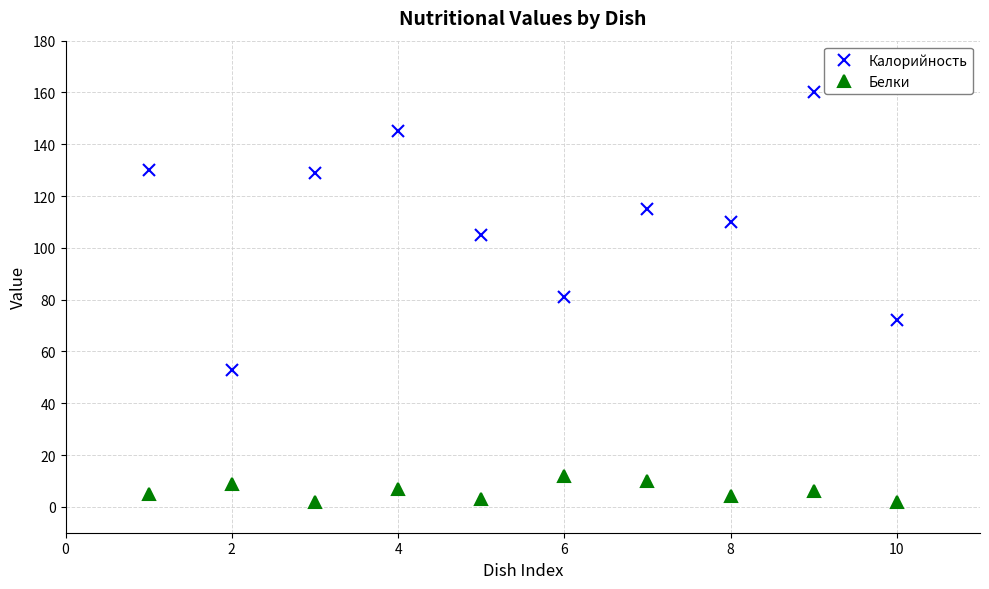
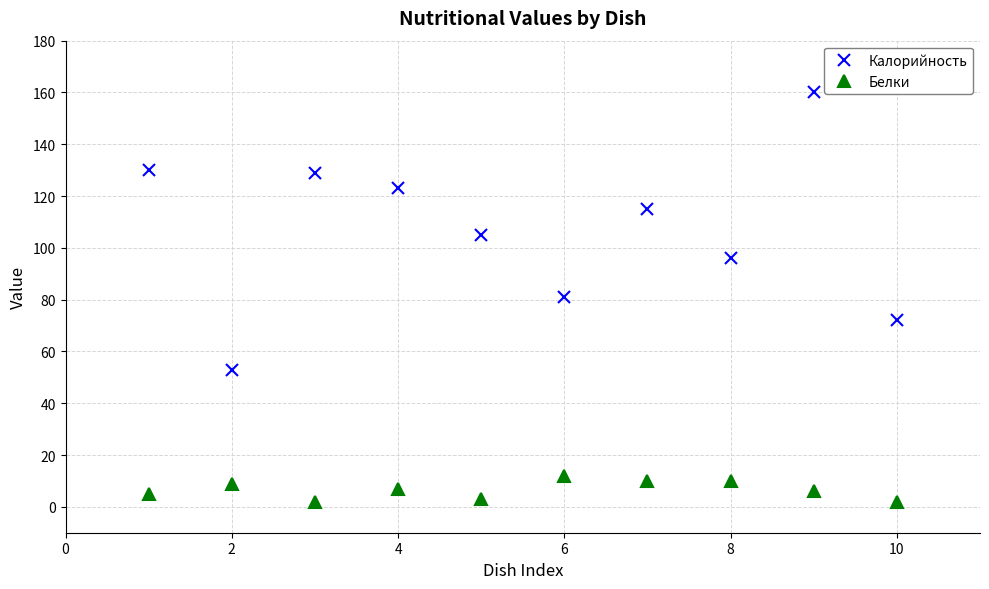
Калорийность, 4: 145 -> 123
Калорийность, 8: 110 -> 96
Белки, 8: 4 -> 10
